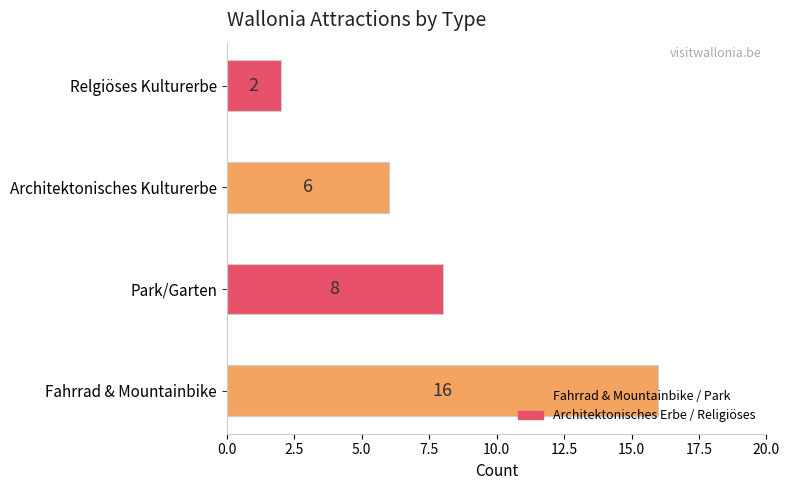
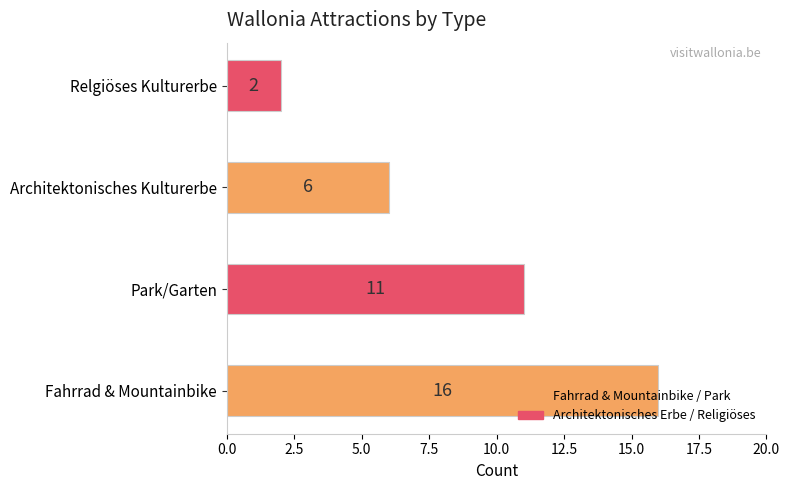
Park/Garten: 8 -> 11
